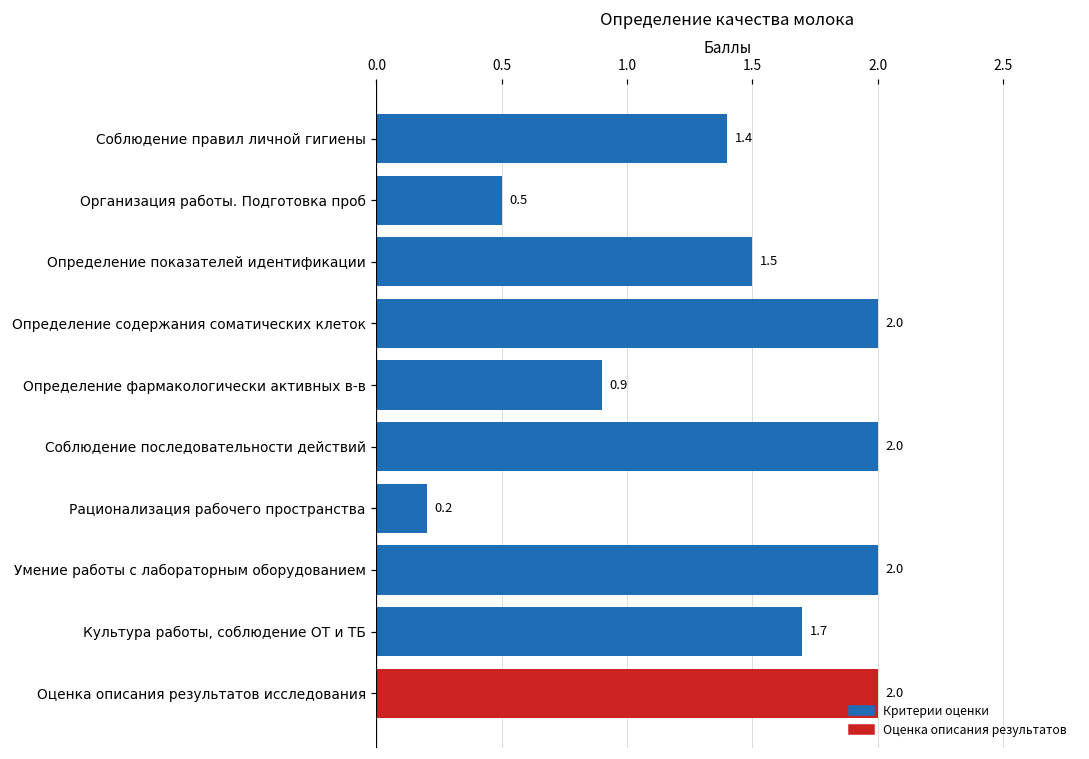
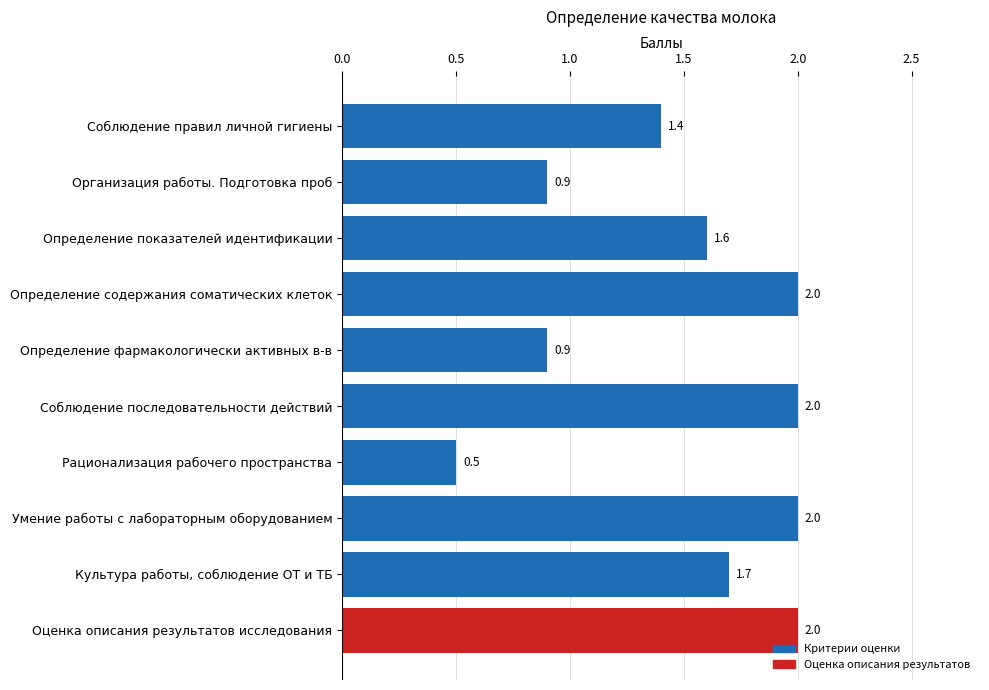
Организация работы. Подготовка проб: 0.5 -> 0.9
Определение показателей идентификации: 1.5 -> 1.6
Рационализация рабочего пространства: 0.2 -> 0.5
